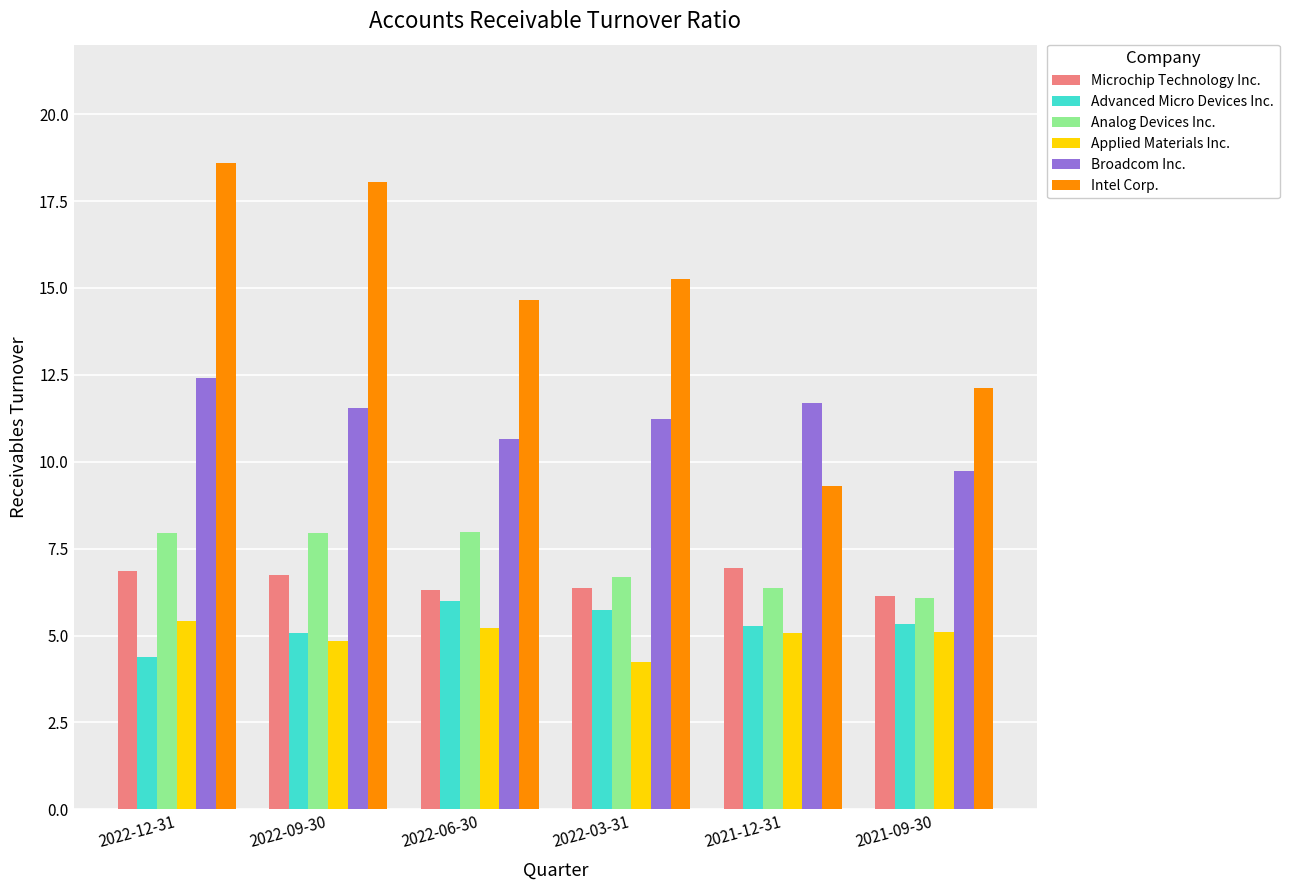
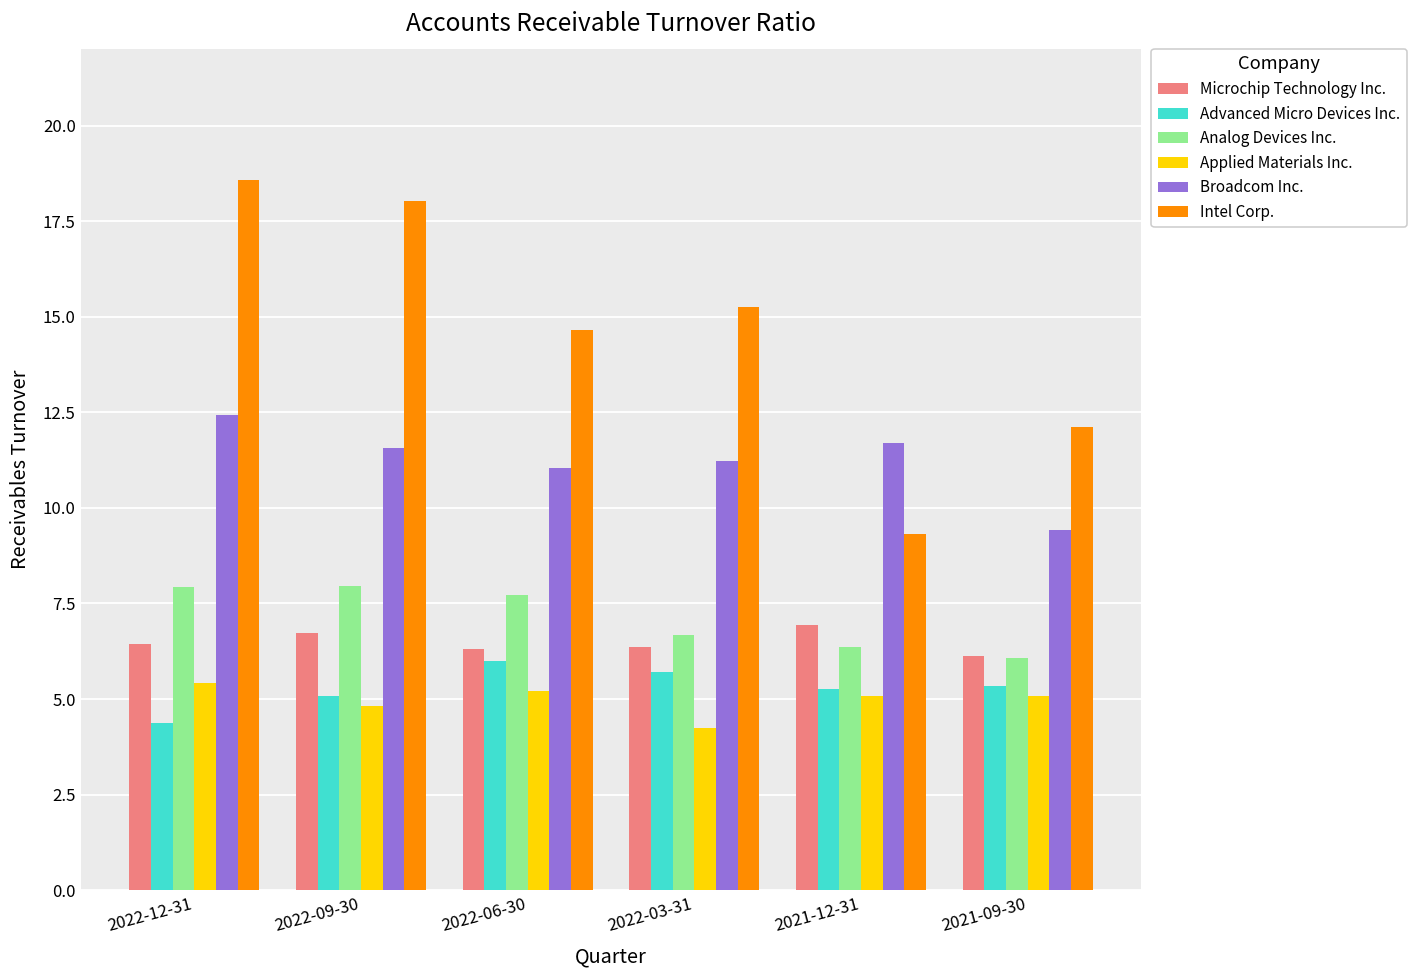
Microchip Technology Inc., 2022-12-31: 6.9 -> 6.4
Analog Devices Inc., 2022-06-30: 8.0 -> 7.7
Broadcom Inc., 2022-06-30: 10.6 -> 11.1
Broadcom Inc., 2021-09-30: 9.7 -> 9.4
